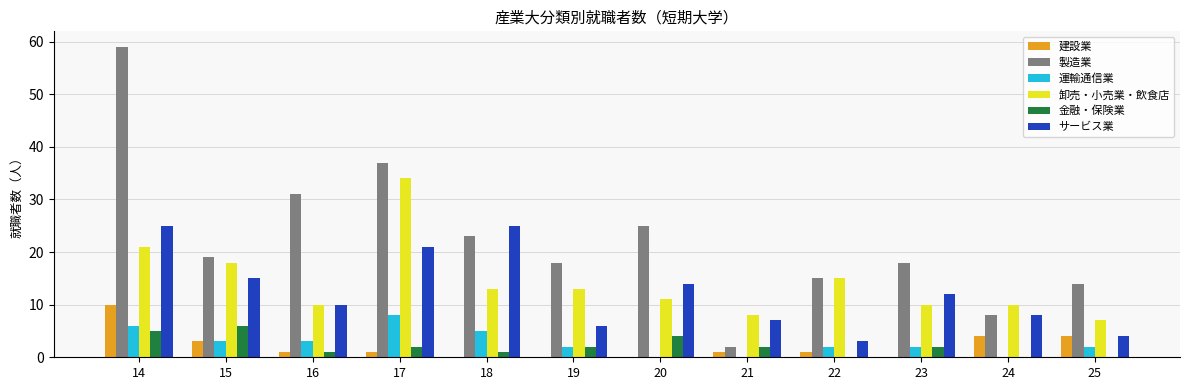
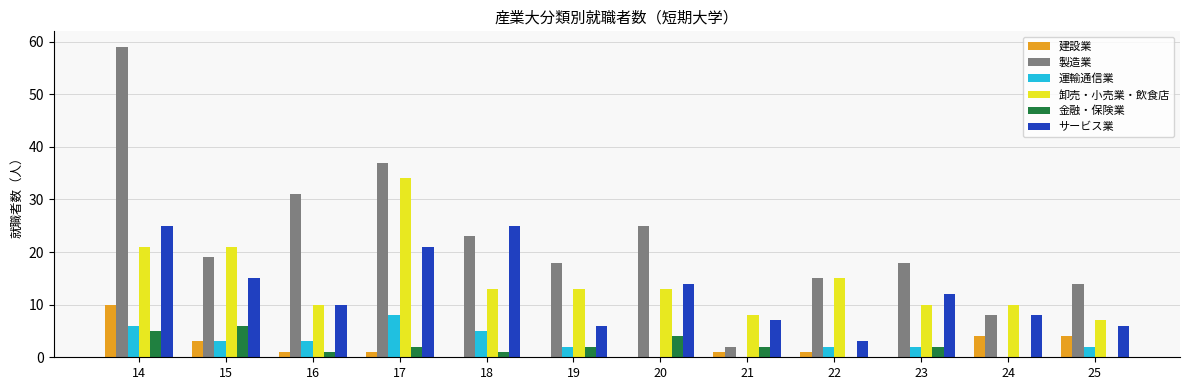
卸売・小売業・飲食店, 15: 18 -> 21
卸売・小売業・飲食店, 20: 11 -> 13
サービス業, 25: 4 -> 6
